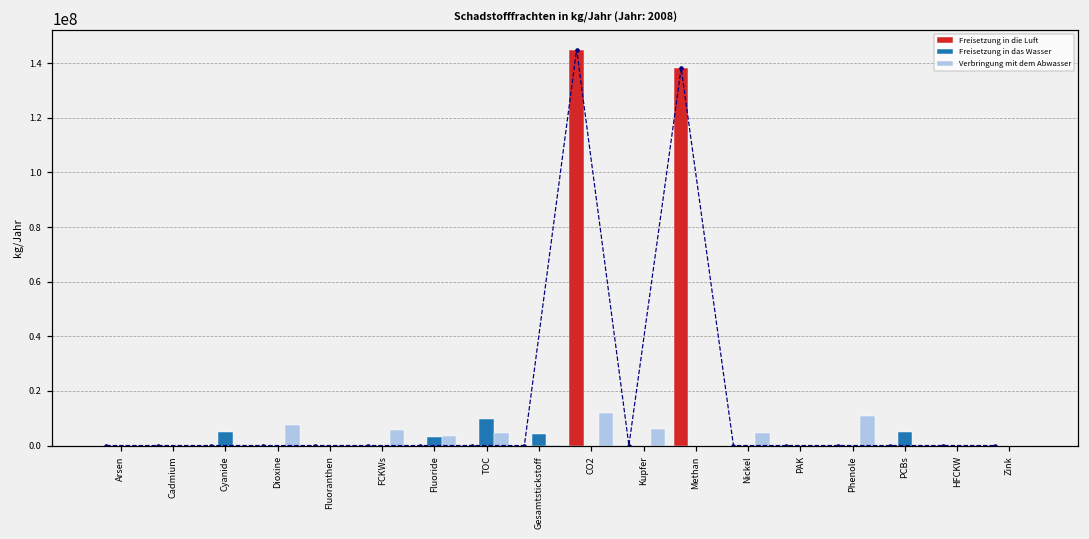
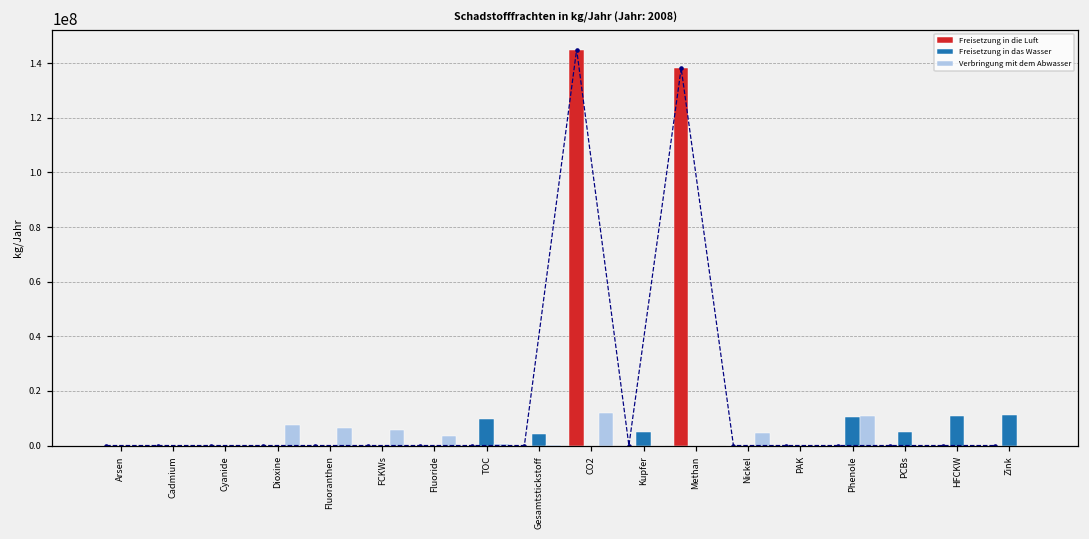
Freisetzung in das Wasser, Cyanide: 5000000 -> 0
Verbringung mit dem Abwasser, Fluoranthen: 0 -> 6000000
Freisetzung in das Wasser, Fluoride: 3000000 -> 0
Verbringung mit dem Abwasser, TOC: 4000000 -> 0
Freisetzung in das Wasser, Kupfer: 0 -> 5000000
Verbringung mit dem Abwasser, Kupfer: 6000000 -> 0
Freisetzung in das Wasser, Phenole: 0 -> 11000000
Freisetzung in das Wasser, HFCKW: 0 -> 11000000
Freisetzung in das Wasser, Zink: 0 -> 11000000
